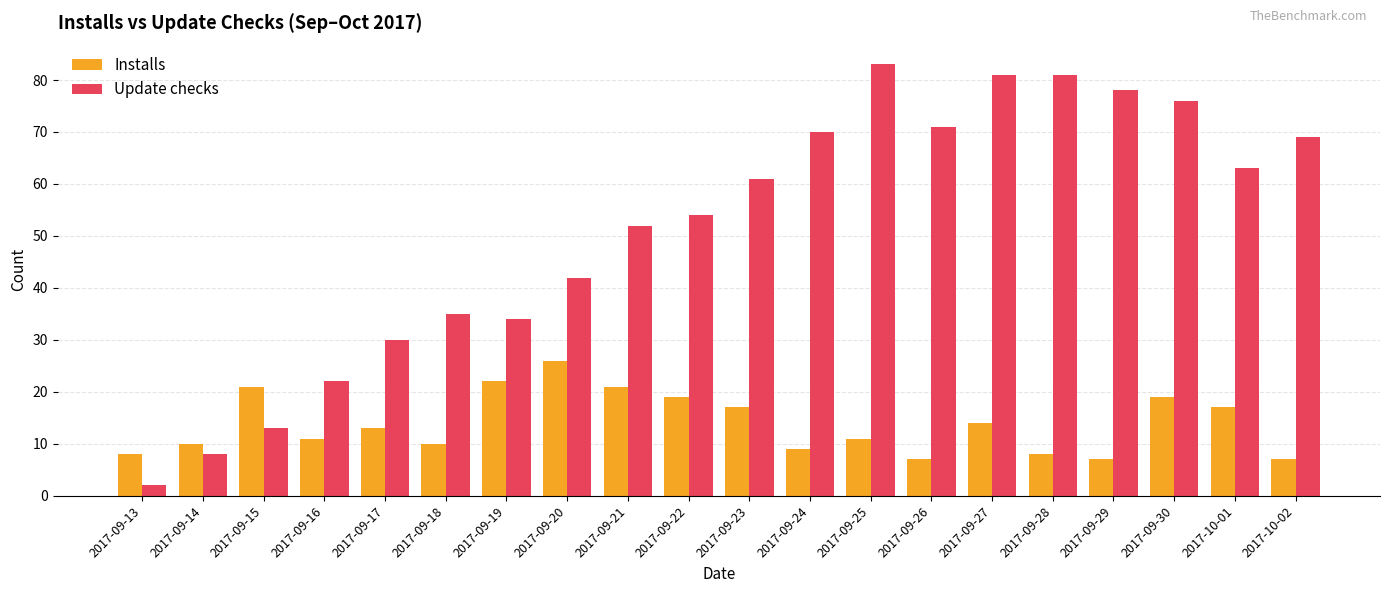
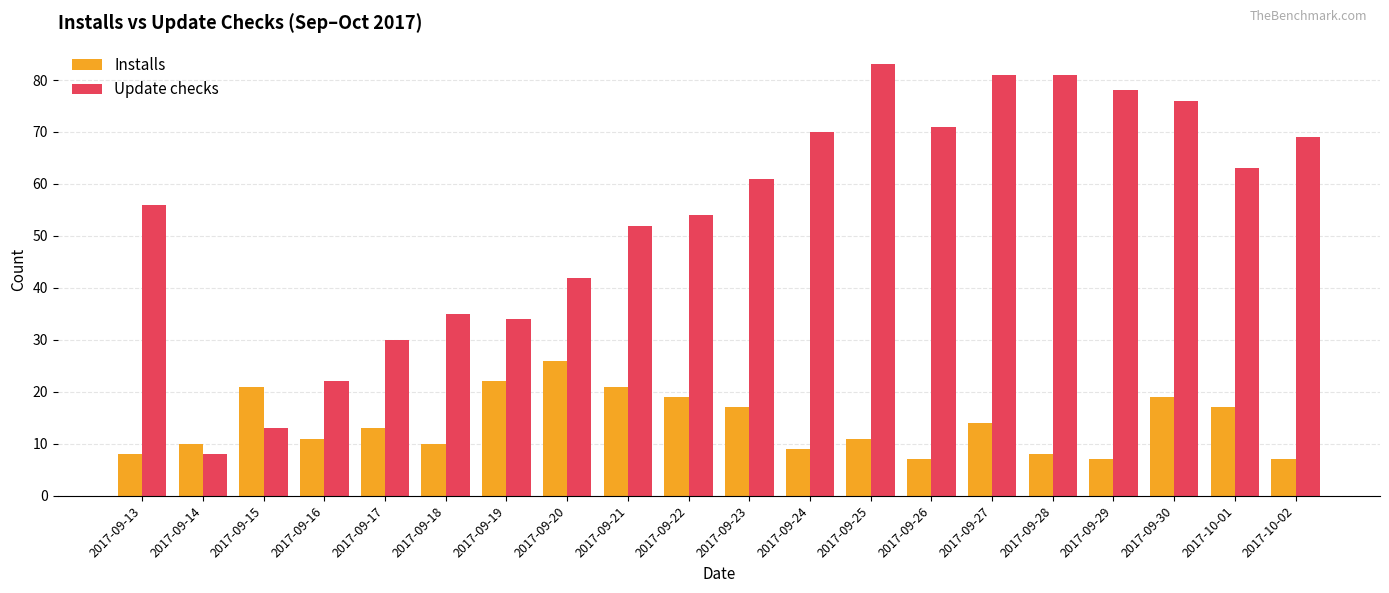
Update checks, 2017-09-13: 2 -> 56
